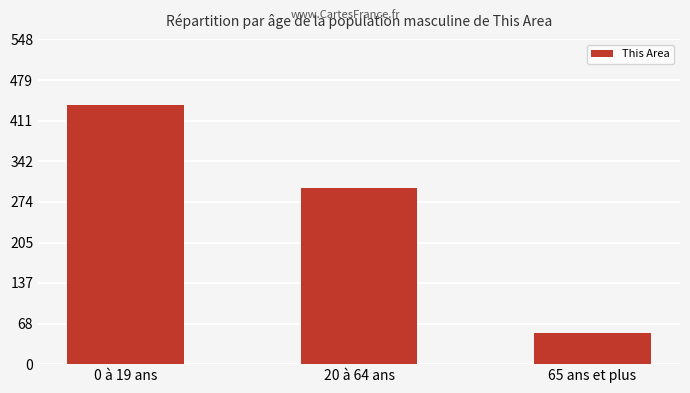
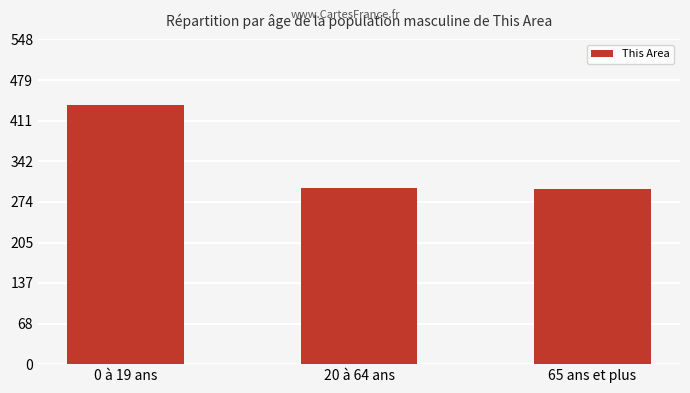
65 ans et plus: 50 -> 300
